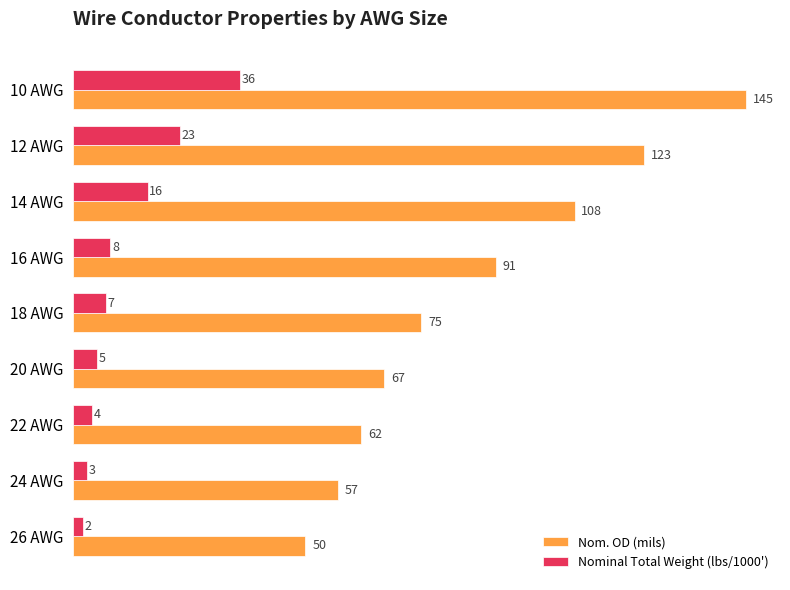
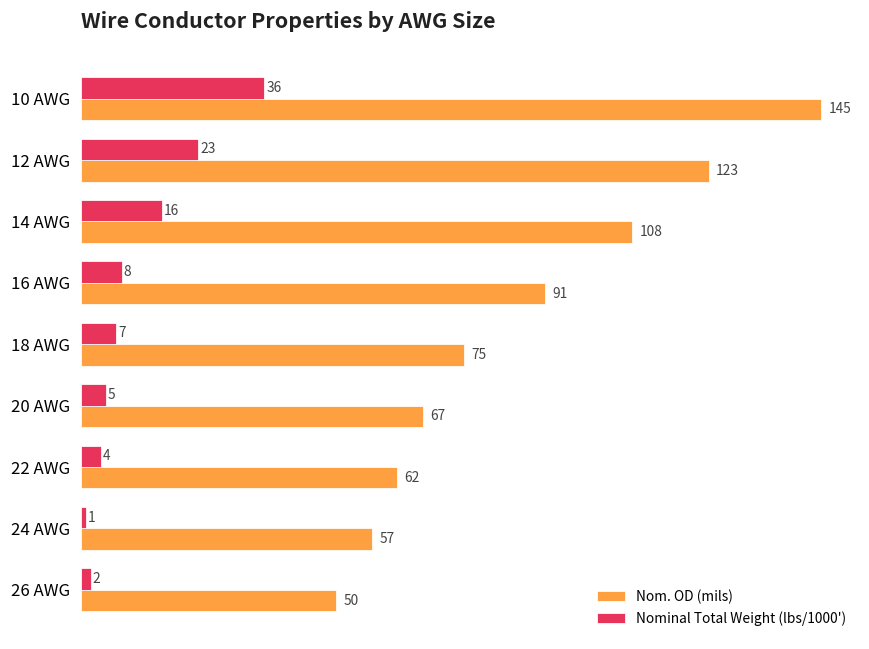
Nominal Total Weight (lbs/1000'), 24 AWG: 3 -> 1
